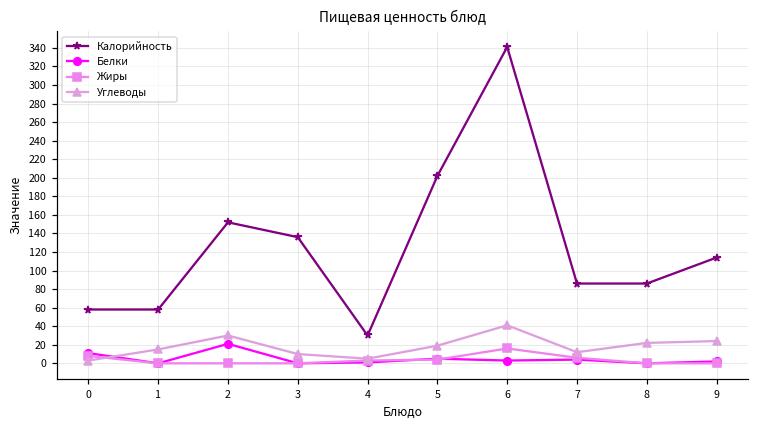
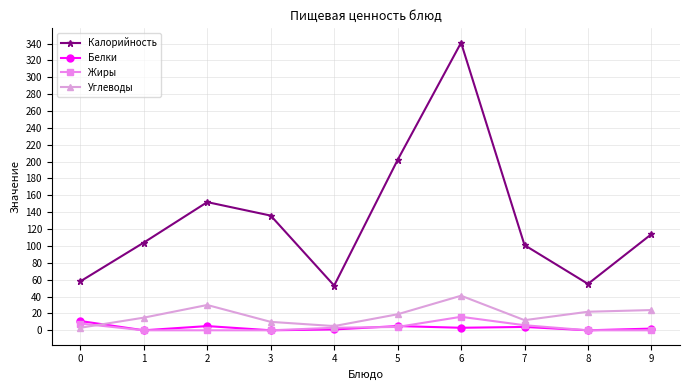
Калорийность, 1: 60 -> 100
Белки, 2: 20 -> 10
Калорийность, 4: 30 -> 50
Калорийность, 7: 90 -> 100
Калорийность, 8: 90 -> 60
